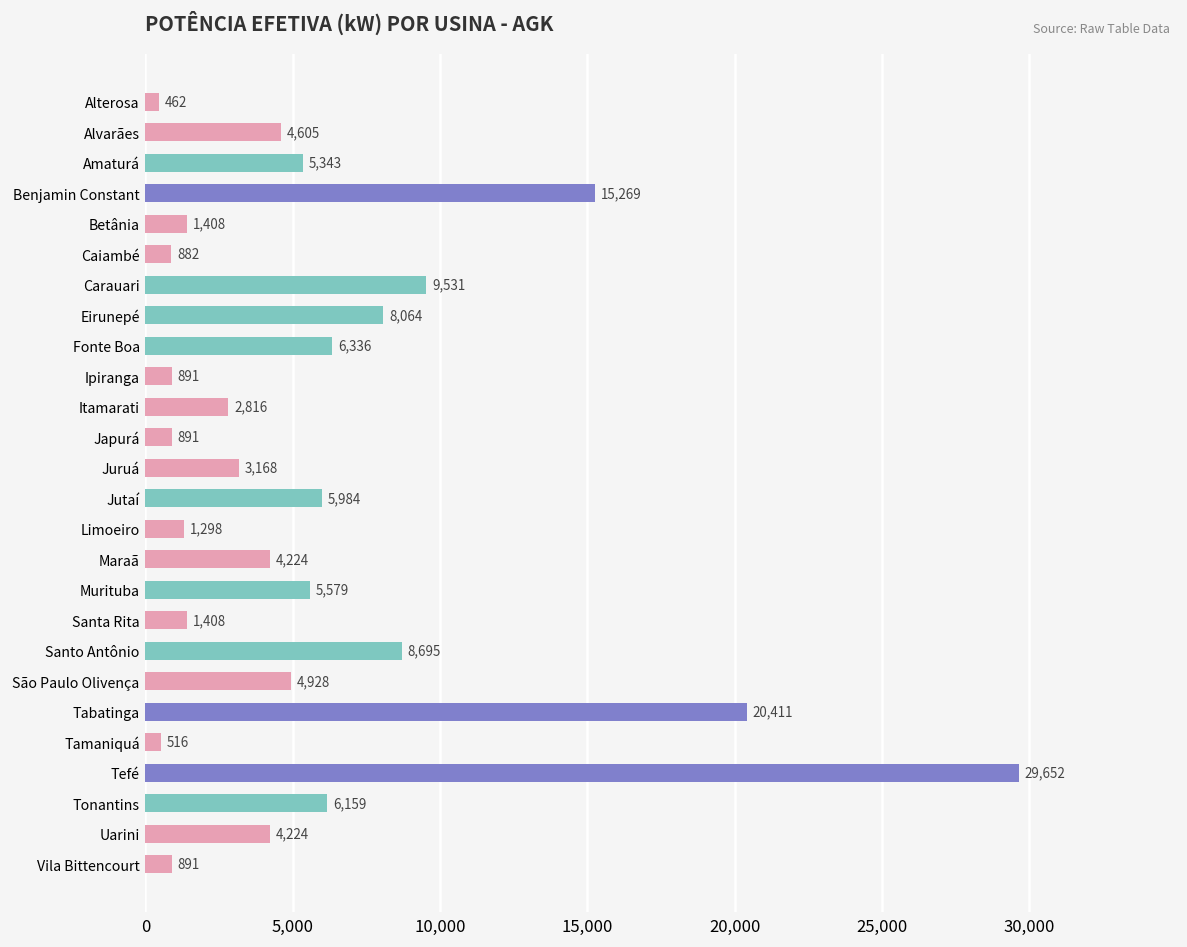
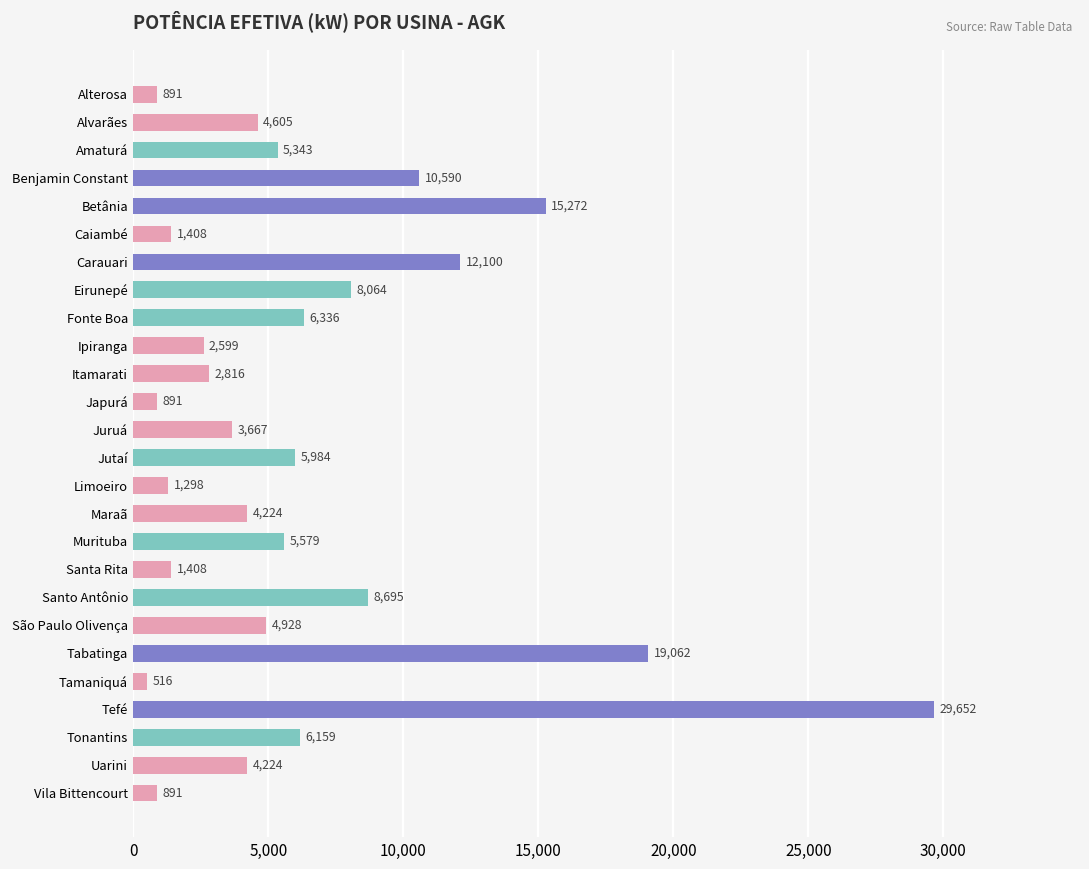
Alterosa: 462 -> 891
Benjamin Constant: 15,269 -> 10,590
Betânia: 1,408 -> 15,272
Caiambé: 882 -> 1,408
Carauari: 9,531 -> 12,100
Ipiranga: 891 -> 2,599
Juruá: 3,168 -> 3,667
Tabatinga: 20,411 -> 19,062
